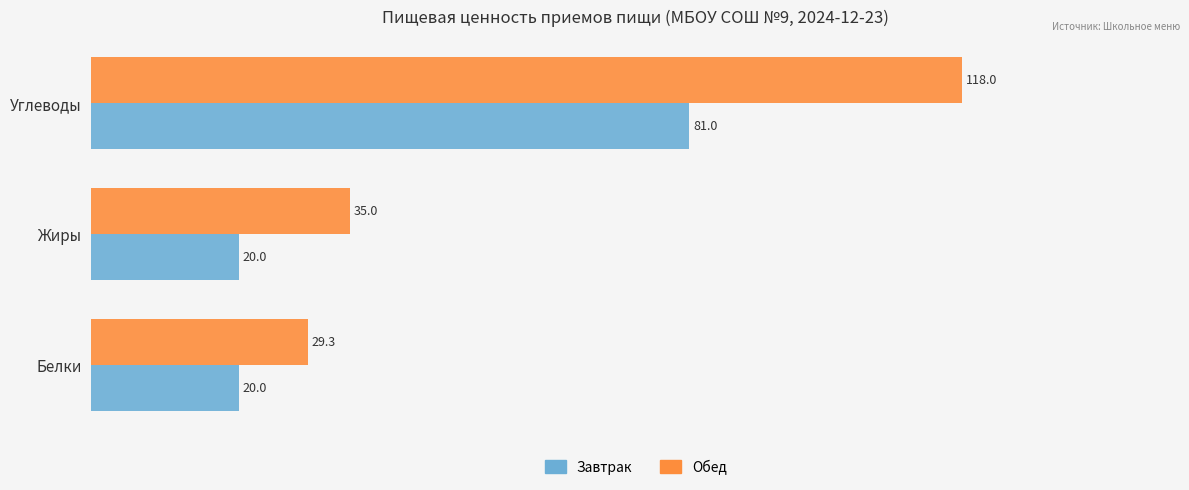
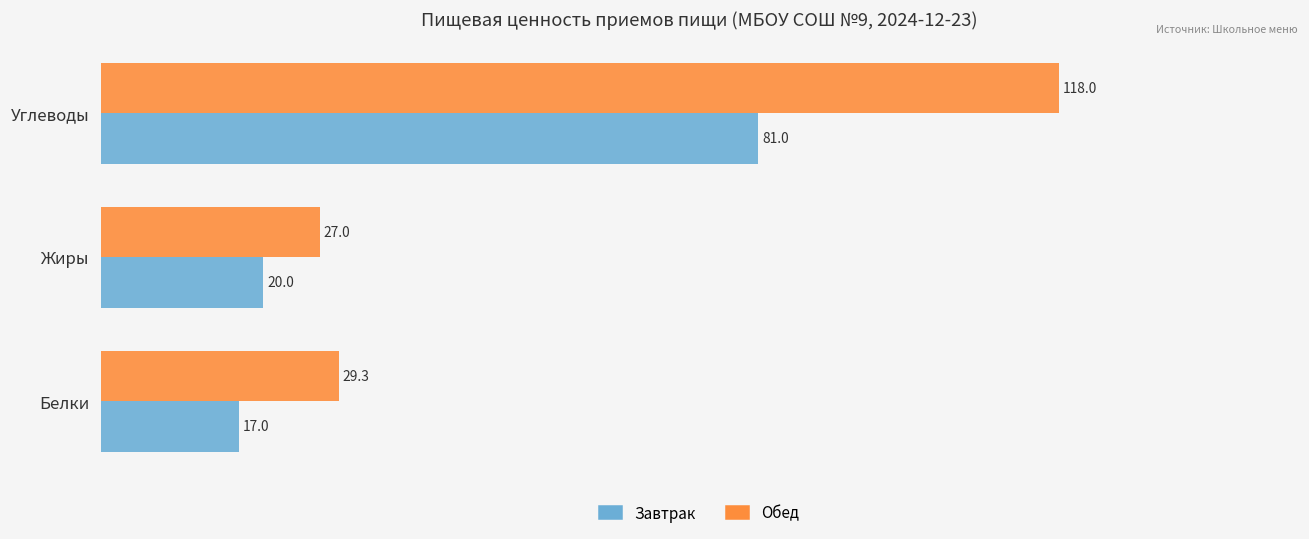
Обед, Жиры: 35.0 -> 27.0
Завтрак, Белки: 20.0 -> 17.0
